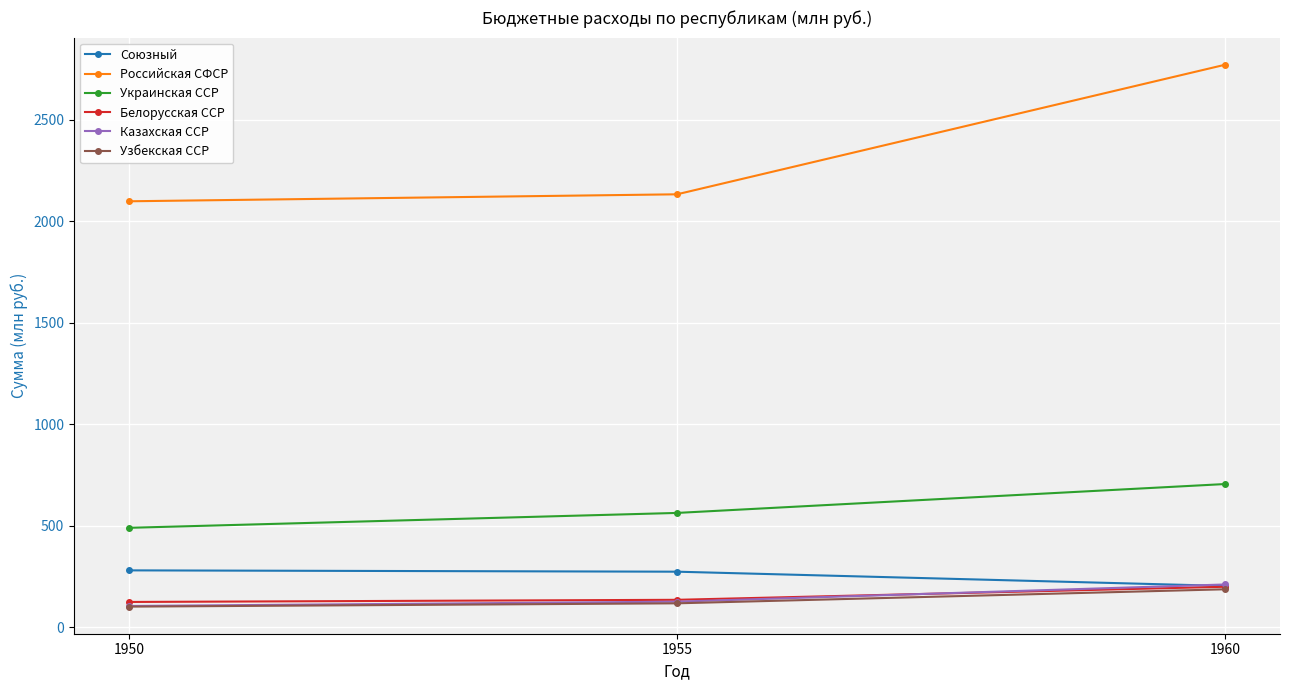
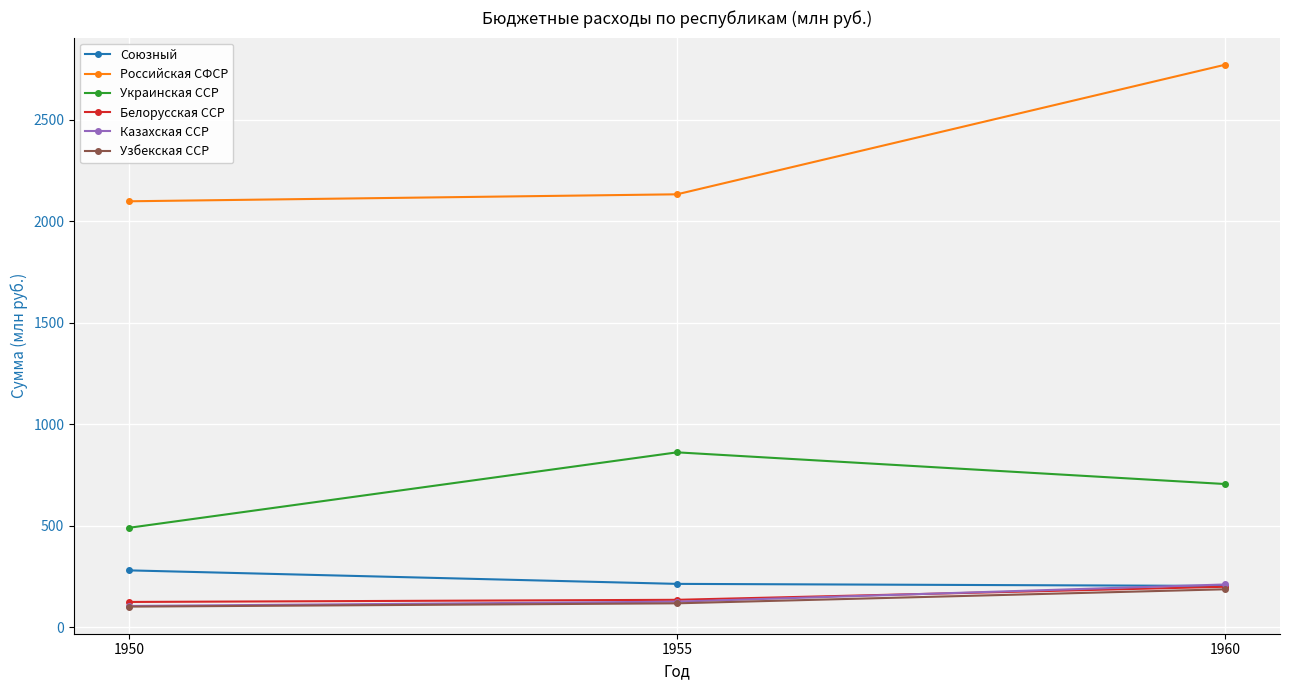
Союзный, 1955: 270 -> 210
Украинская ССР, 1955: 560 -> 860
